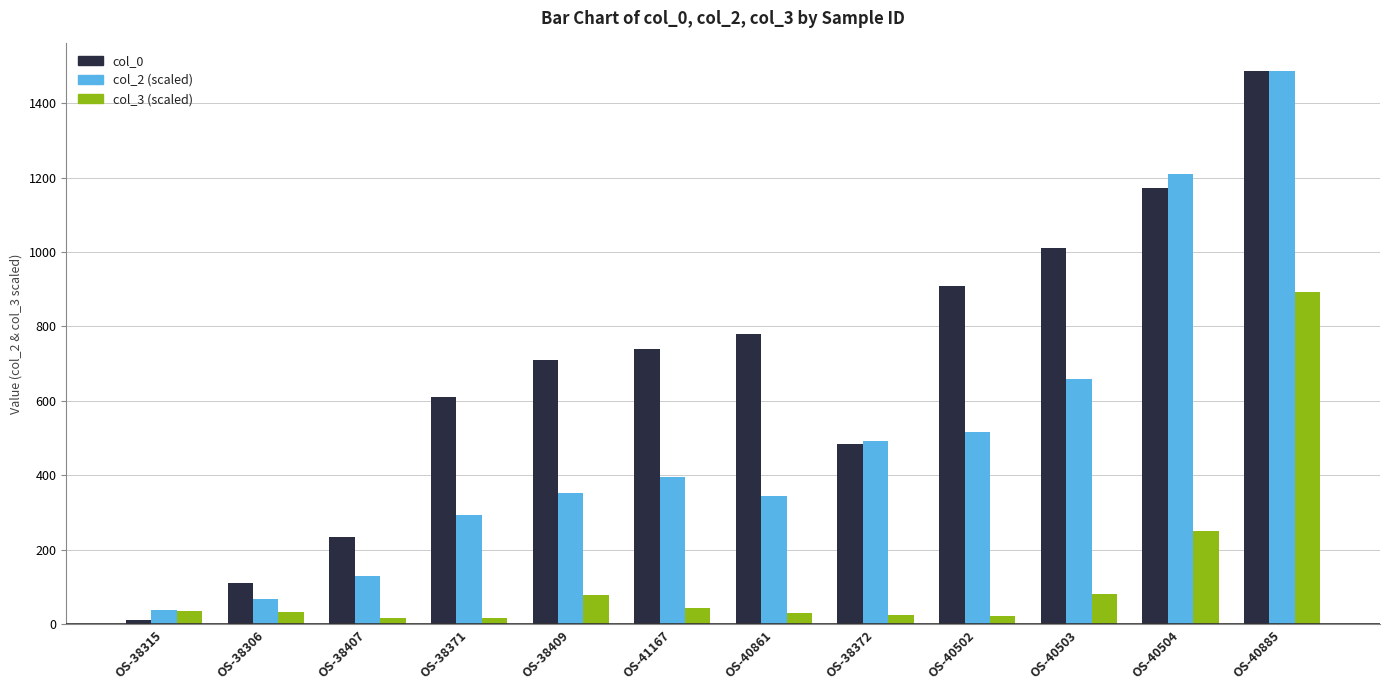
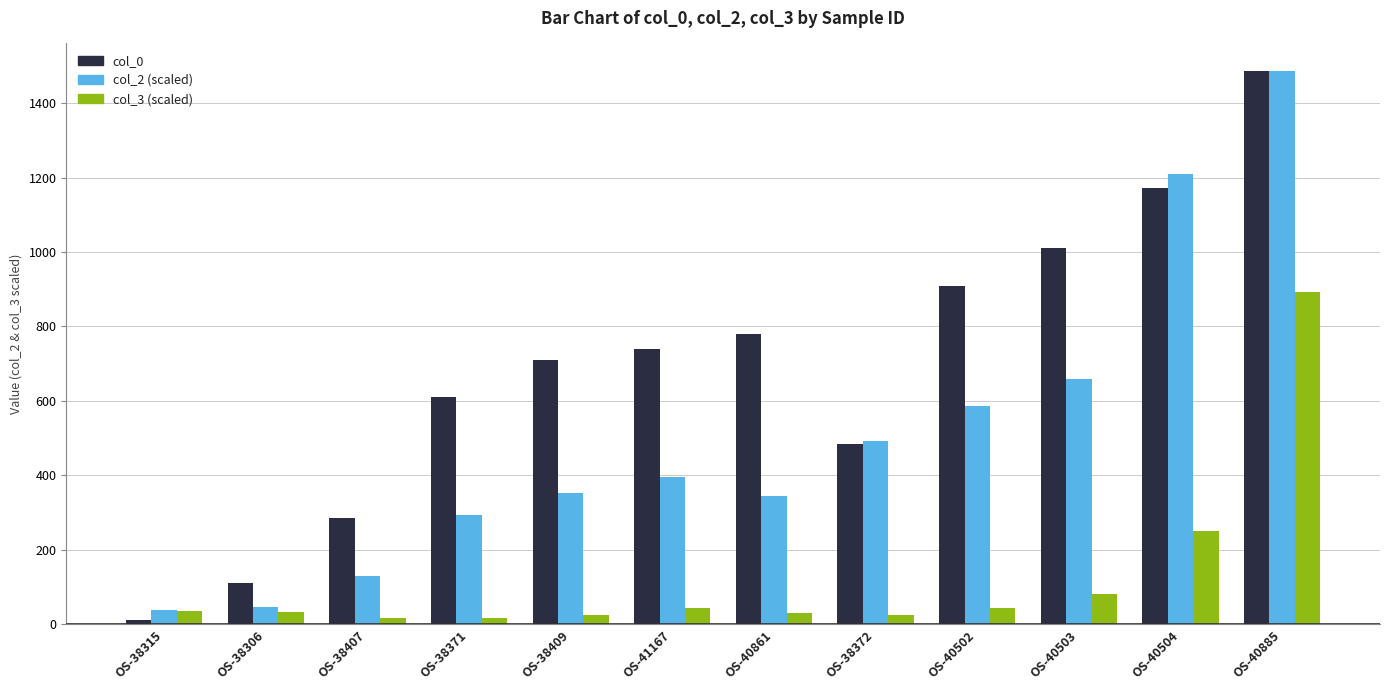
col_2 (scaled), OS-38306: 70 -> 50
col_0, OS-38407: 230 -> 290
col_3 (scaled), OS-38409: 80 -> 20
col_2 (scaled), OS-40502: 520 -> 590
col_3 (scaled), OS-40502: 20 -> 40
